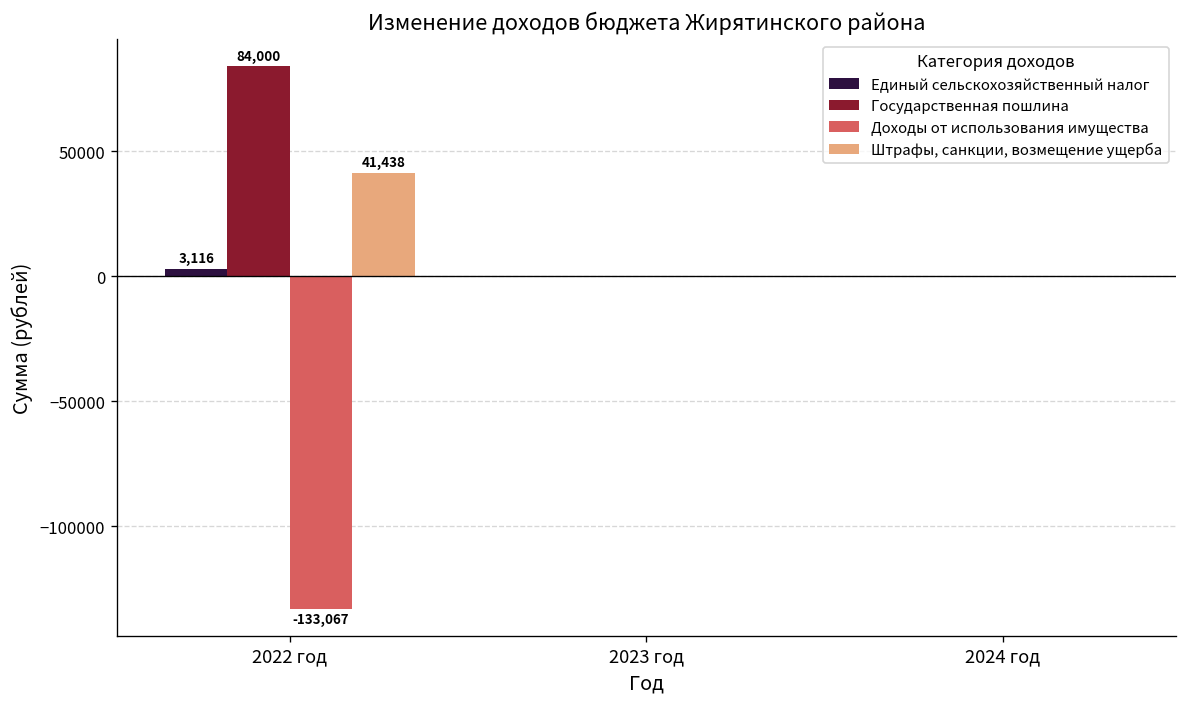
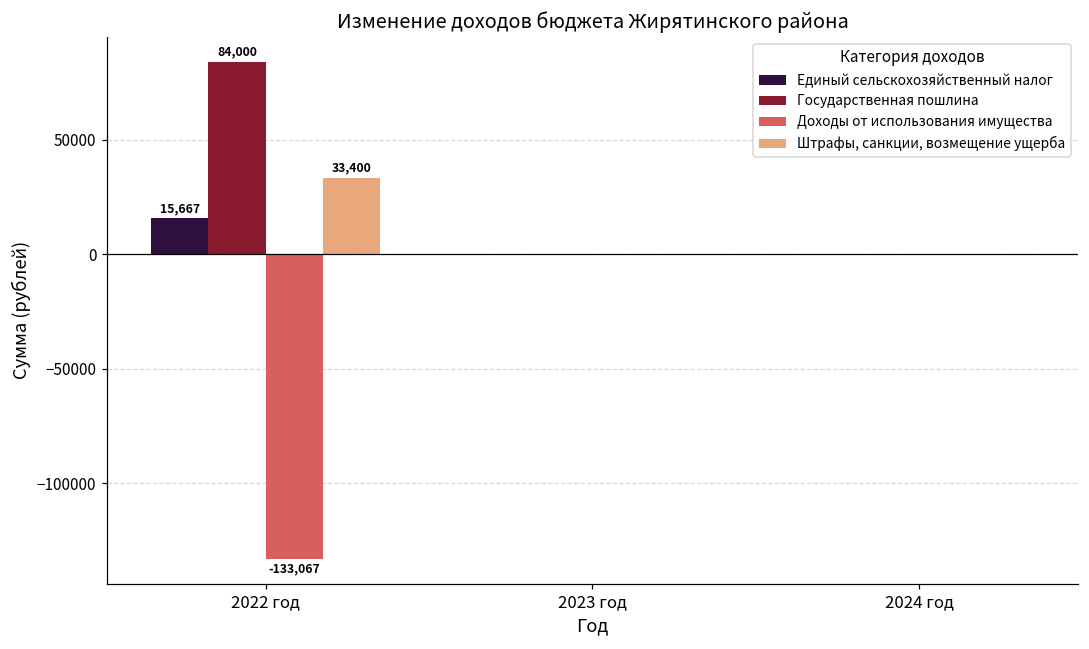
Единый сельскохозяйственный налог, 2022 год: 3,116 -> 15,667
Штрафы, санкции, возмещение ущерба, 2022 год: 41,438 -> 33,400
